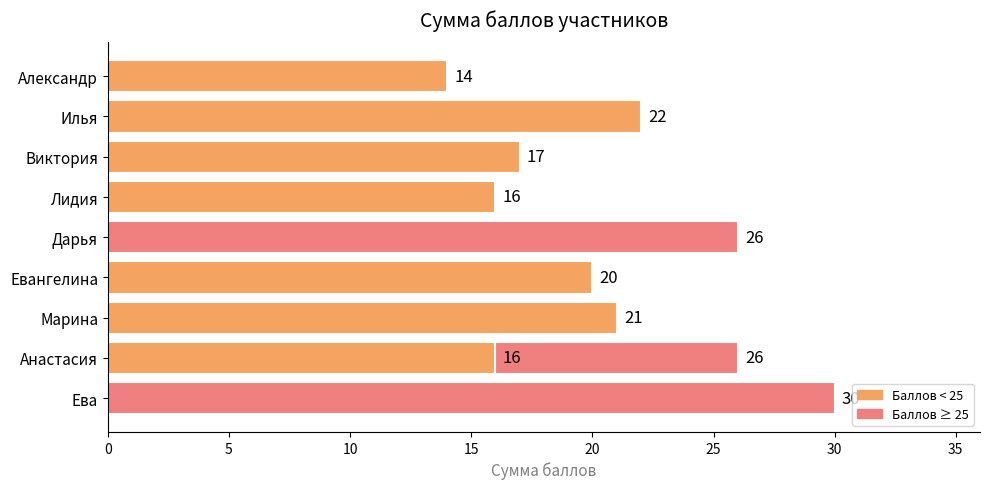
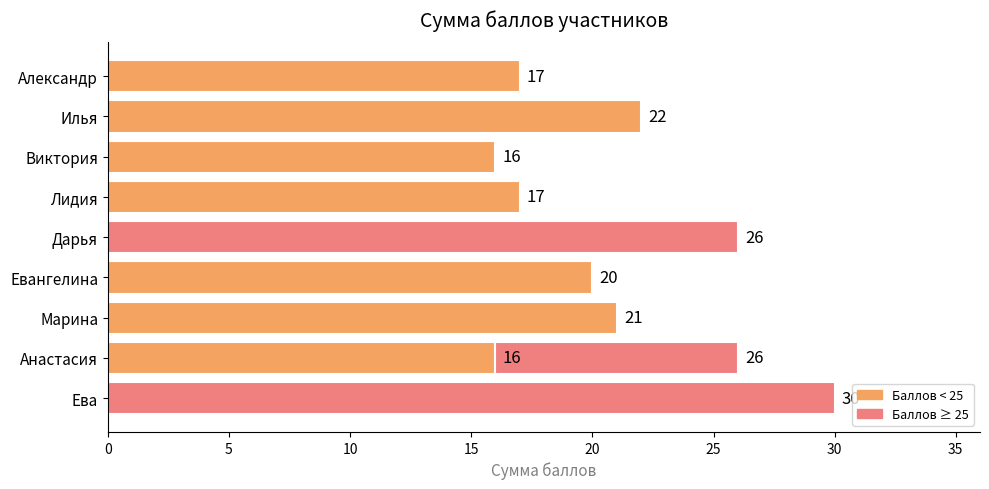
Александр: 14 -> 17
Виктория: 17 -> 16
Лидия: 16 -> 17
